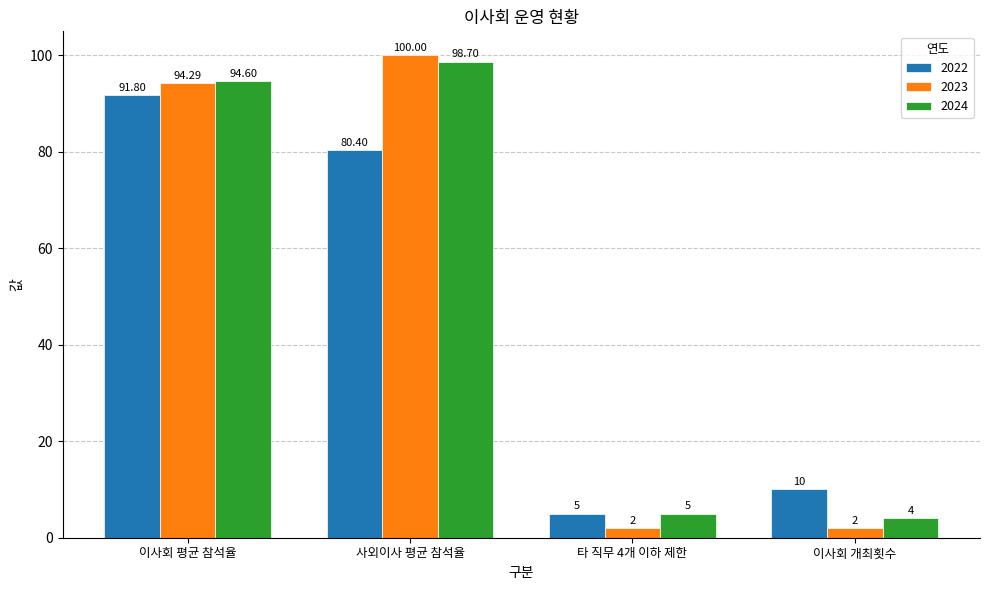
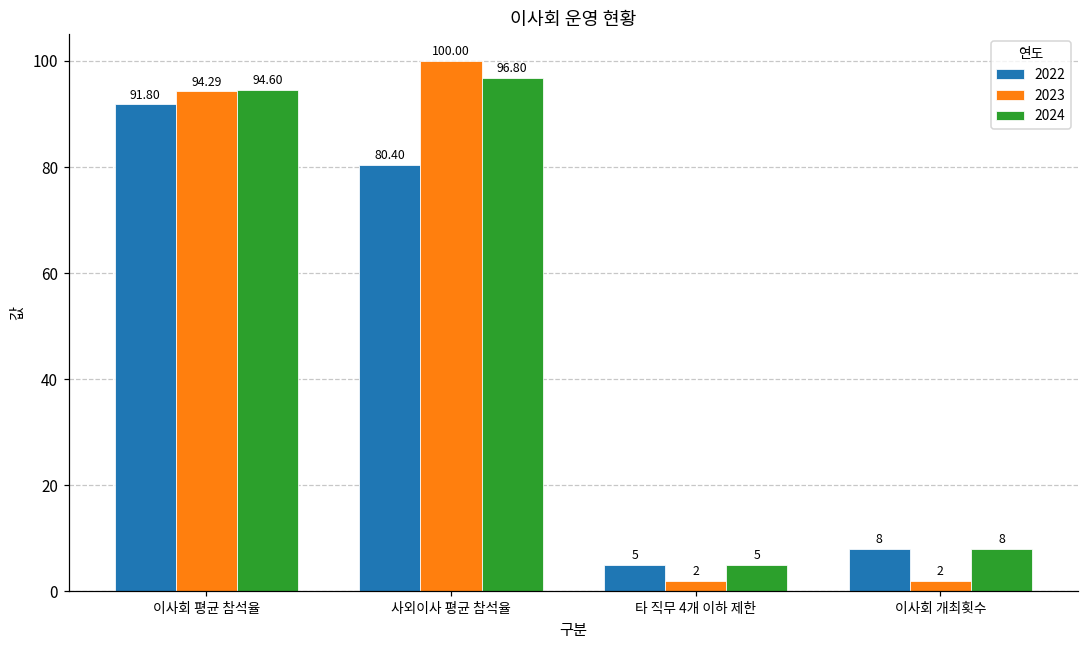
2024, 사외이사 평균 참석율: 98.70 -> 96.80
2022, 이사회 개최횟수: 10 -> 8
2024, 이사회 개최횟수: 4 -> 8
